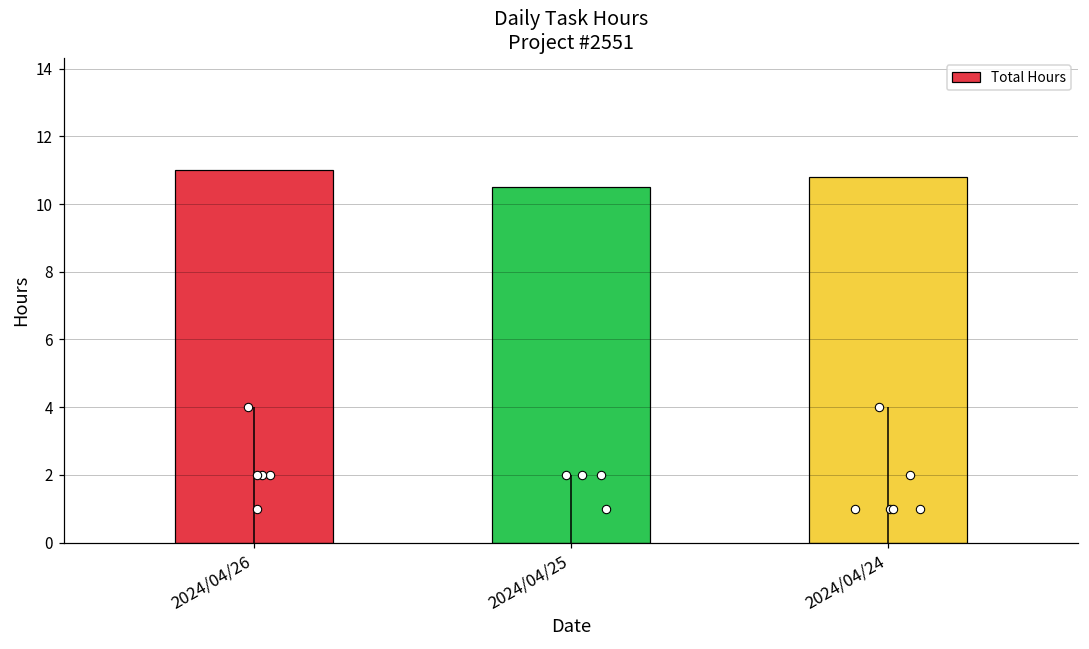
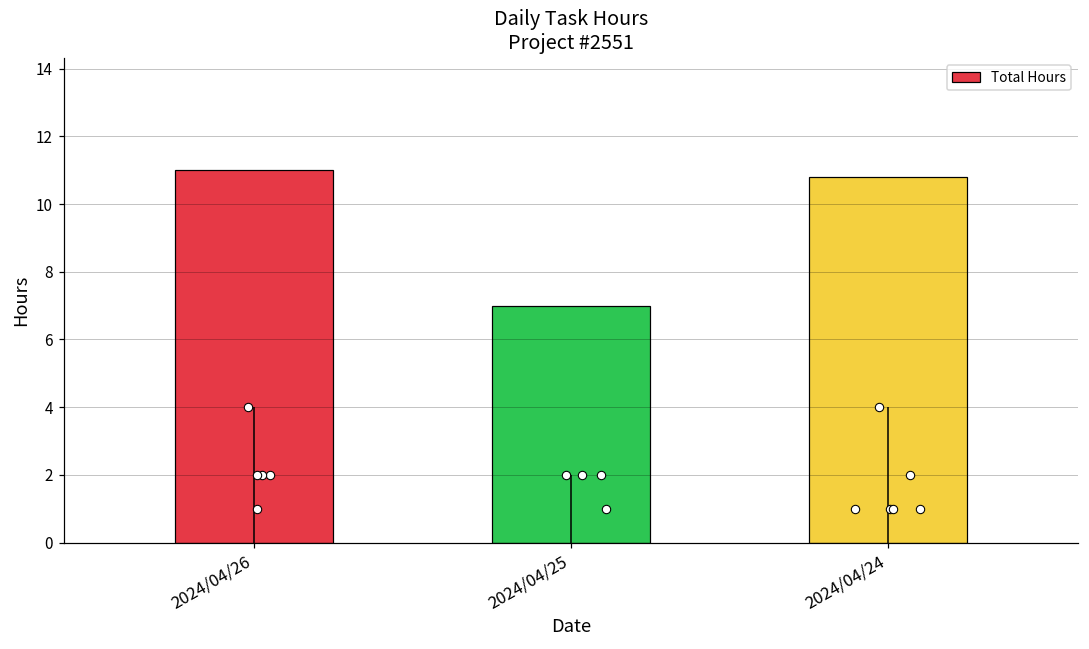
Total Hours, 2024/04/25: 10.5 -> 7.0
